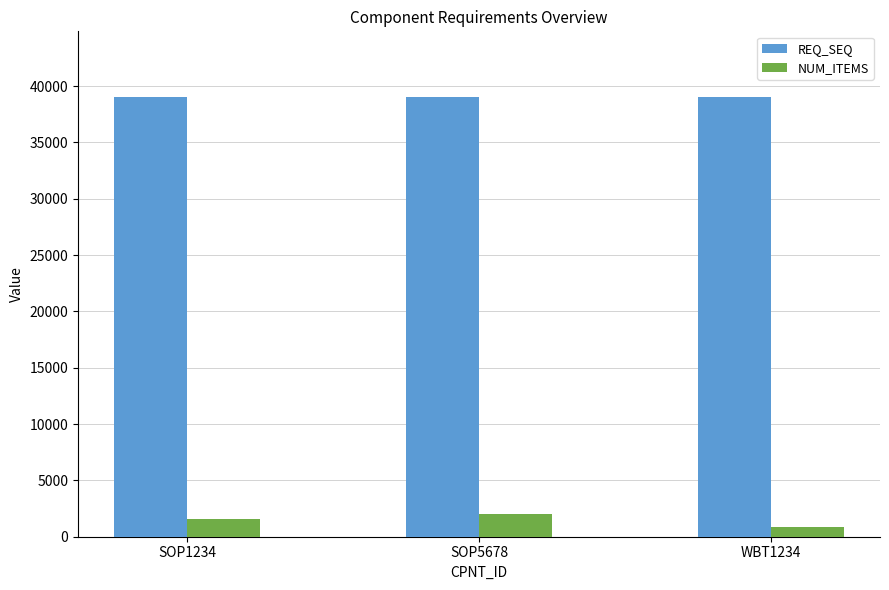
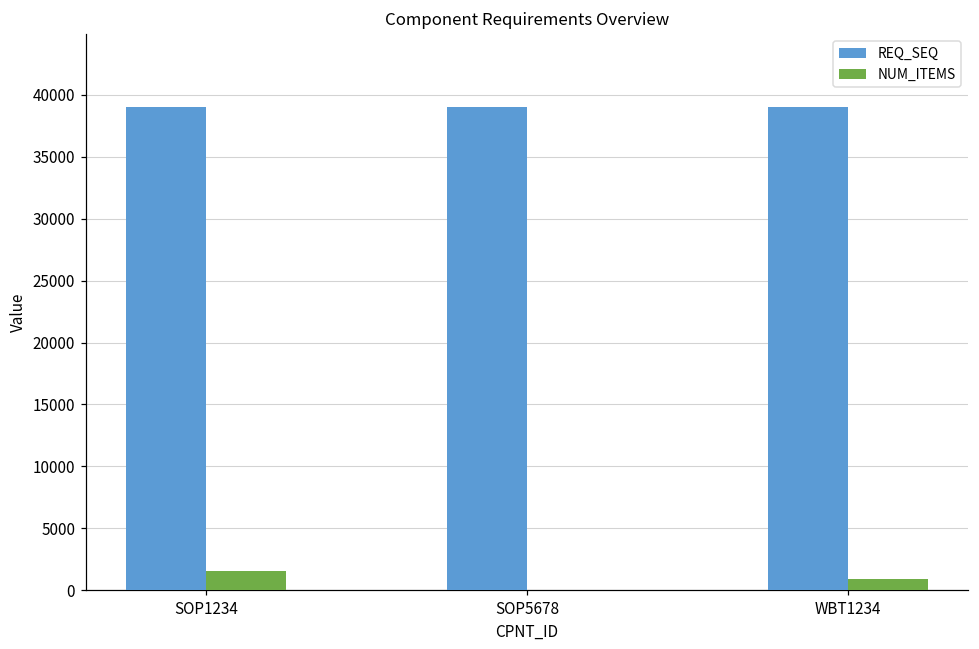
NUM_ITEMS, SOP5678: 2000 -> 0
